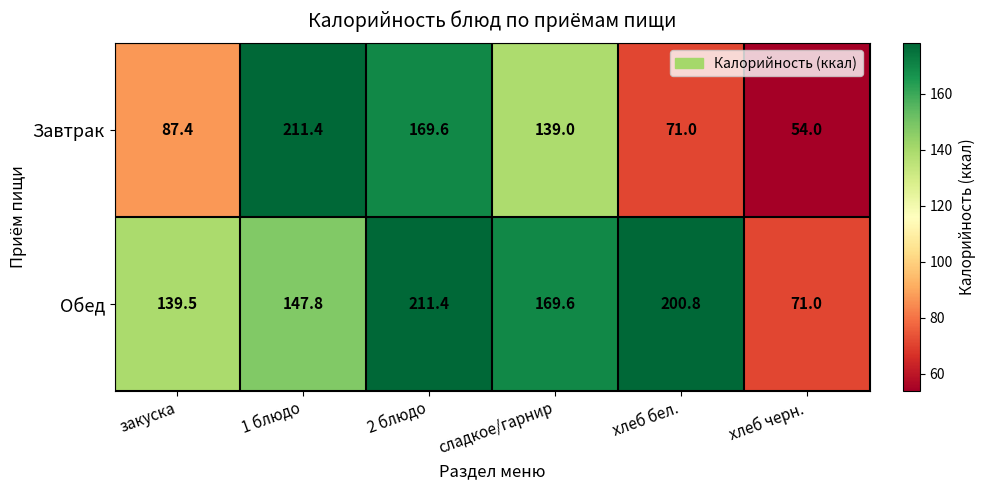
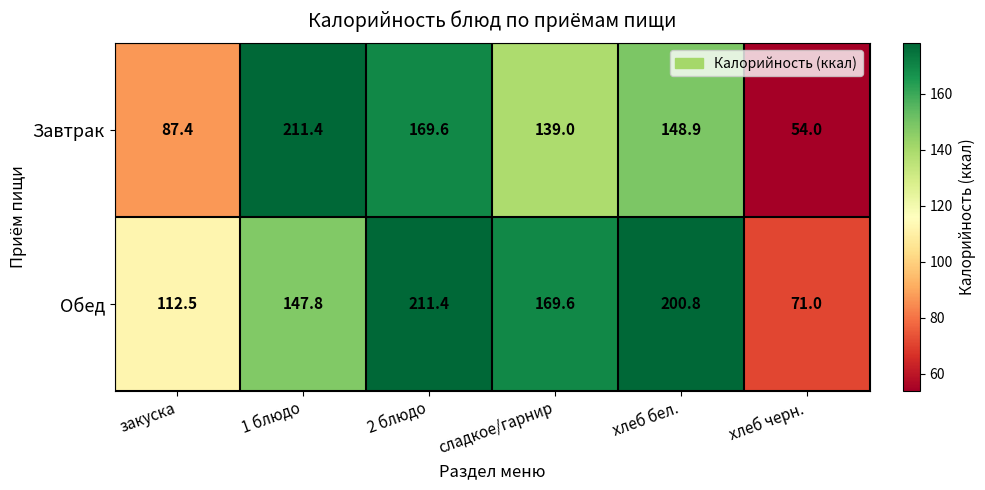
Завтрак, хлеб бел.: 71.0 -> 148.9
Обед, закуска: 139.5 -> 112.5
